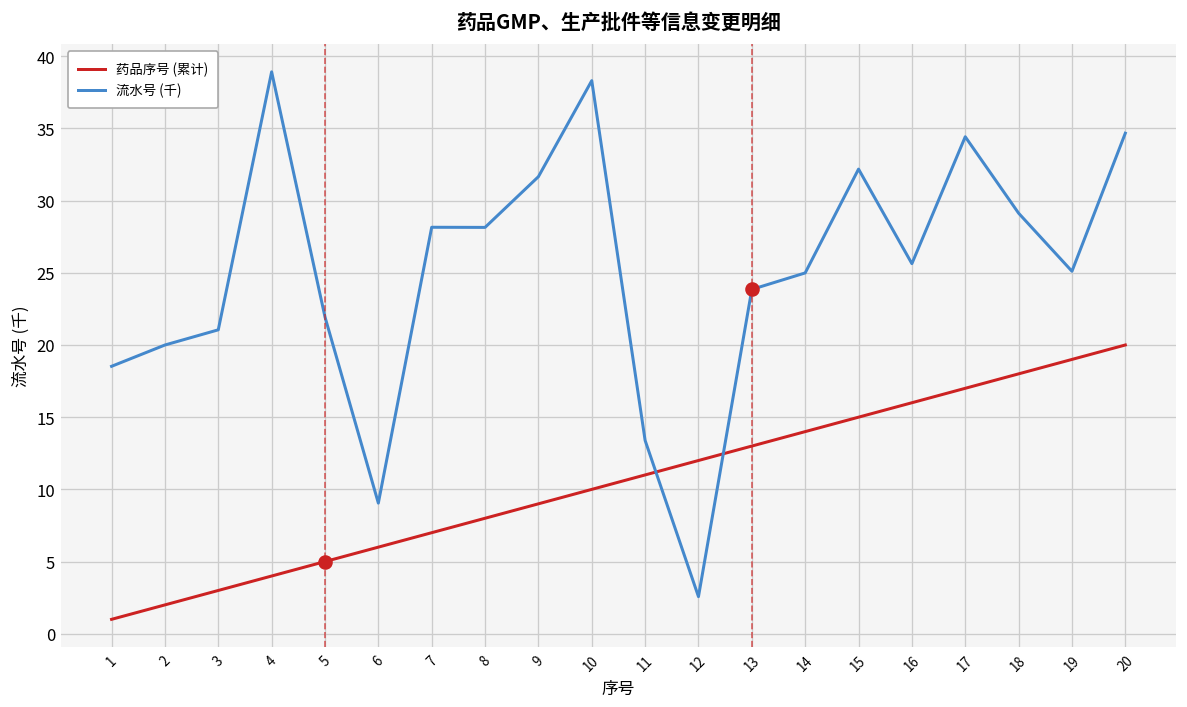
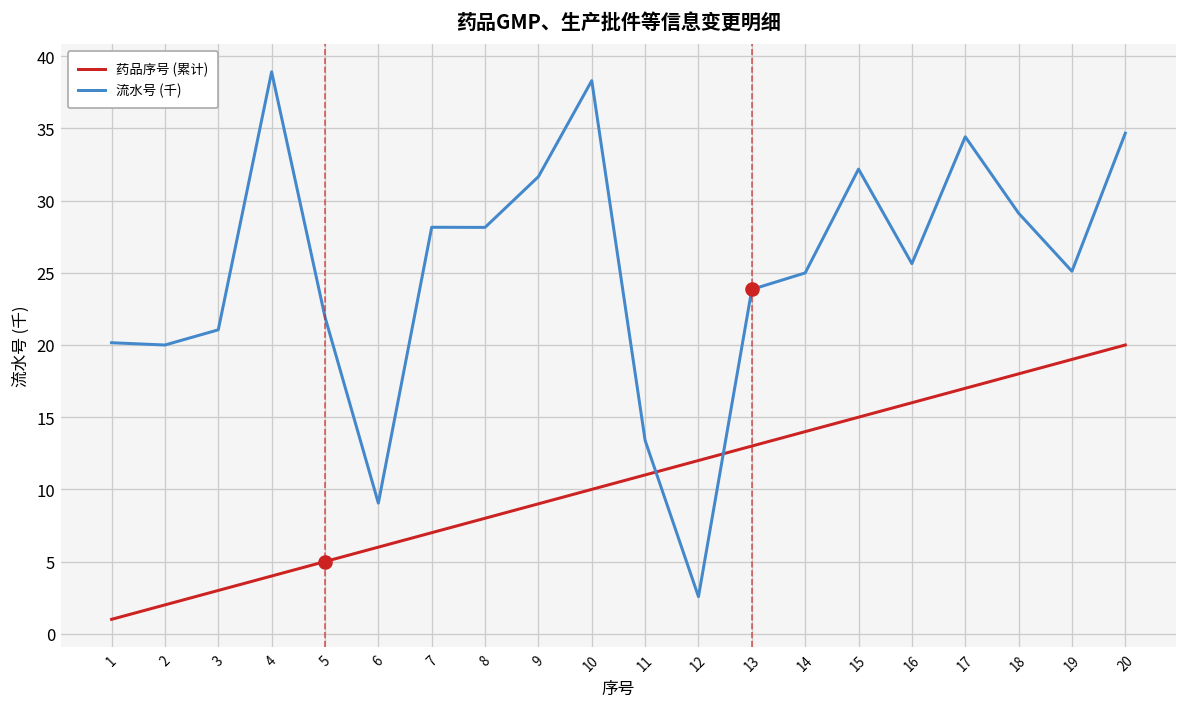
流水号 (千), 1: 18.5 -> 20.2
